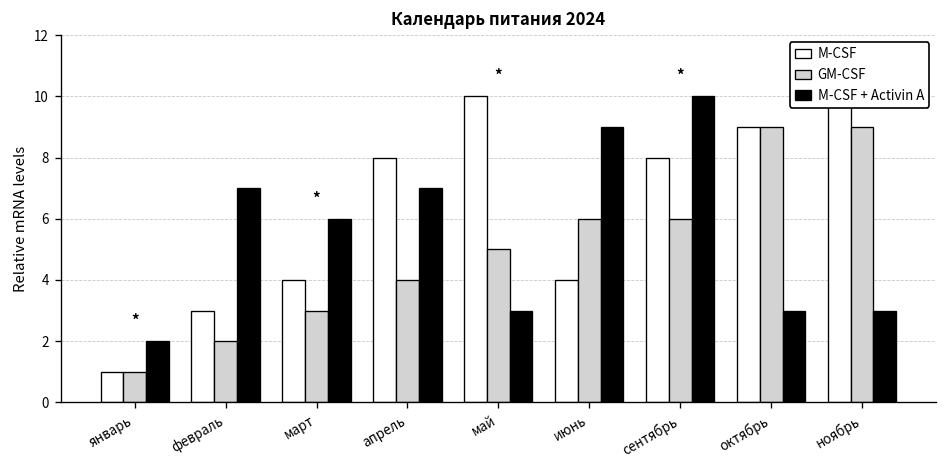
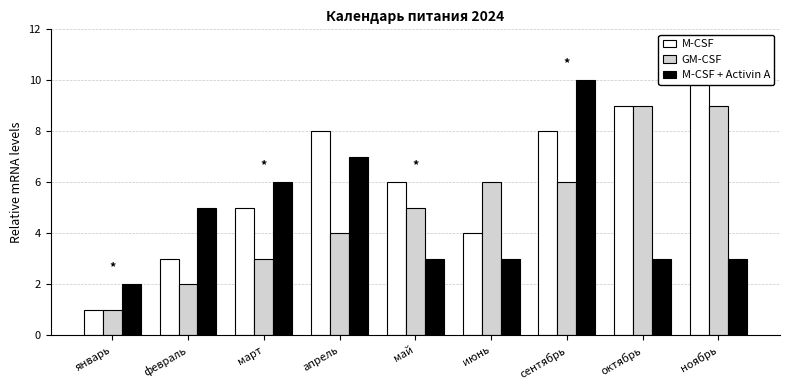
M-CSF + Activin A, февраль: 7 -> 5
M-CSF, март: 4 -> 5
M-CSF, май: 10 -> 6
M-CSF + Activin A, июнь: 9 -> 3
